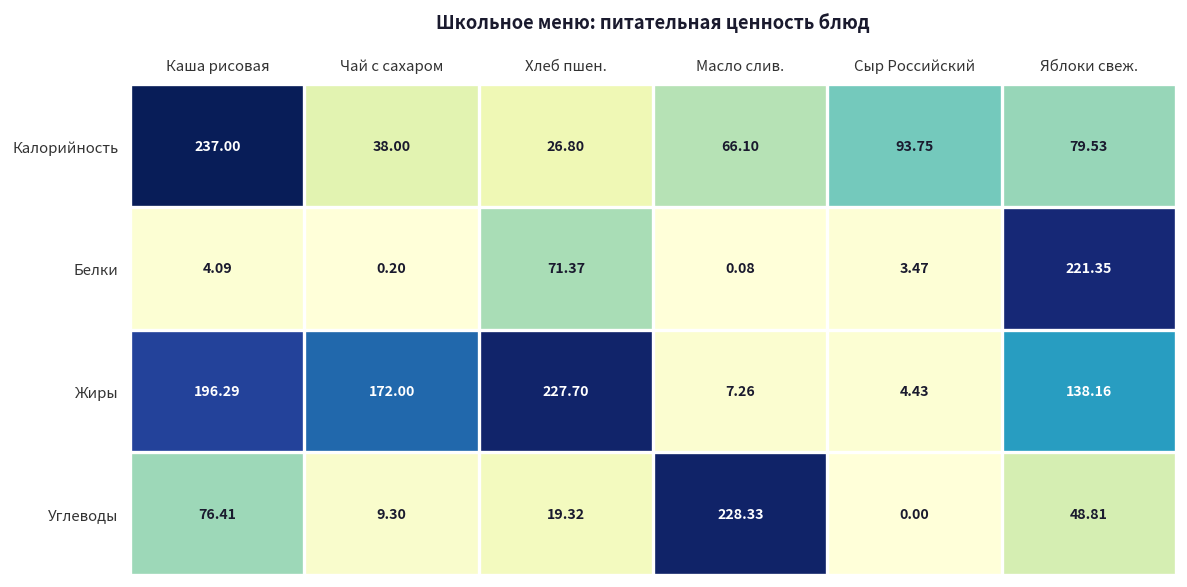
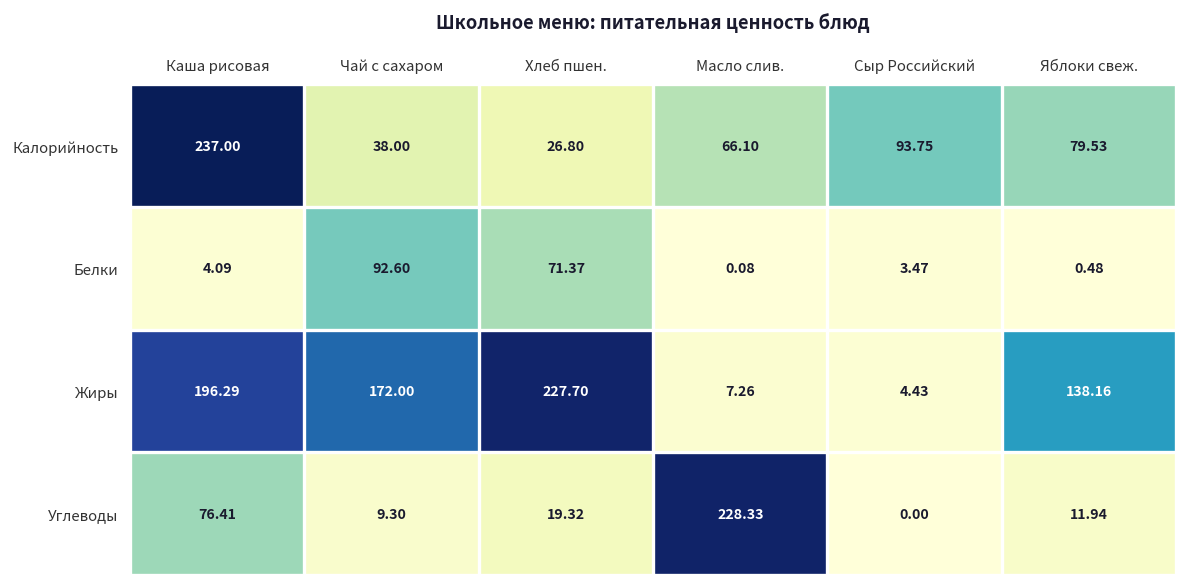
Белки, Чай с сахаром: 0.20 -> 92.60
Белки, Яблоки свеж.: 221.35 -> 0.48
Углеводы, Яблоки свеж.: 48.81 -> 11.94
